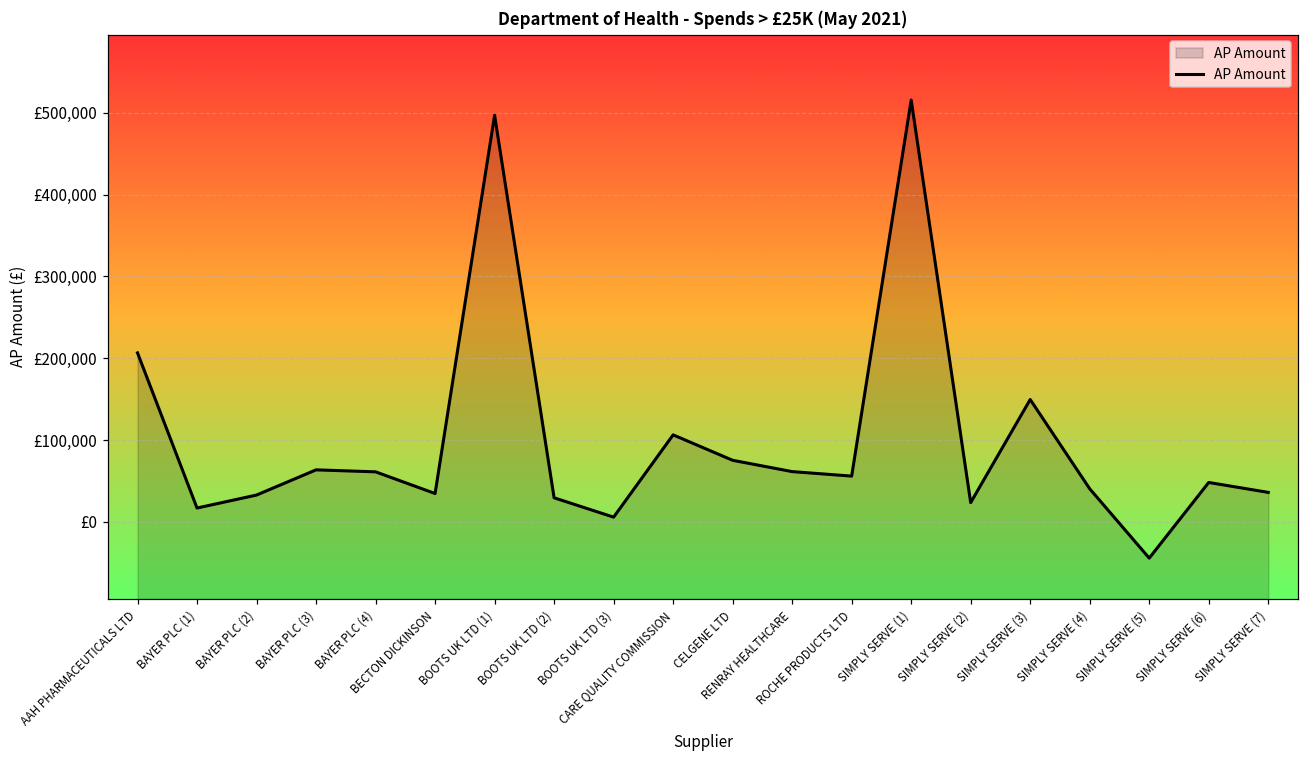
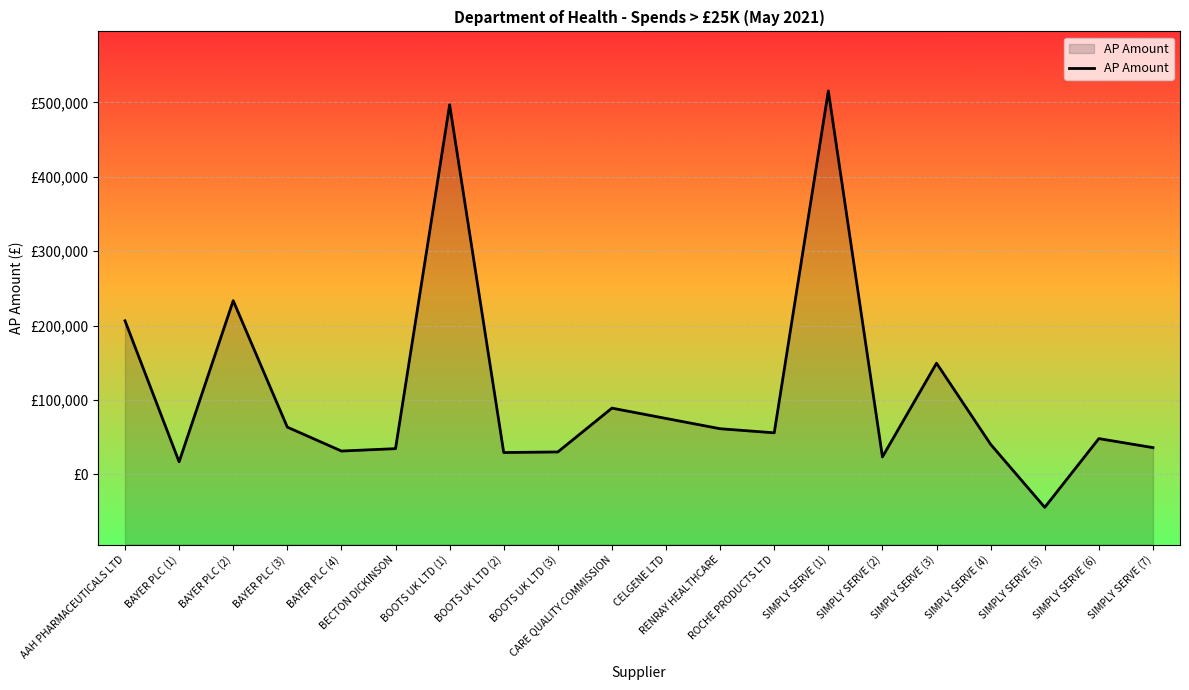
BAYER PLC (2): £30,000 -> £230,000
BAYER PLC (4): £60,000 -> £30,000
BOOTS UK LTD (3): £10,000 -> £30,000
CARE QUALITY COMMISSION: £110,000 -> £90,000
